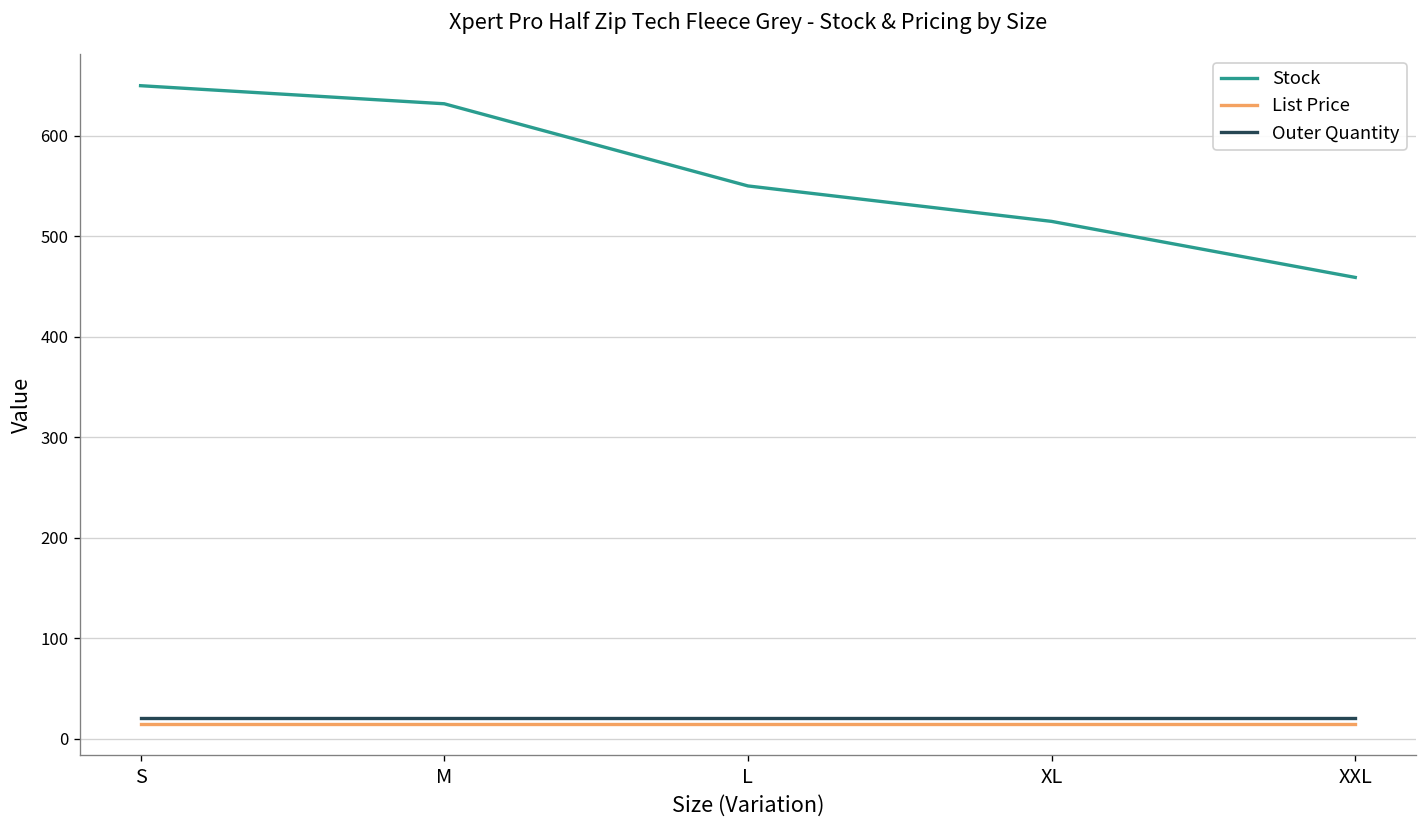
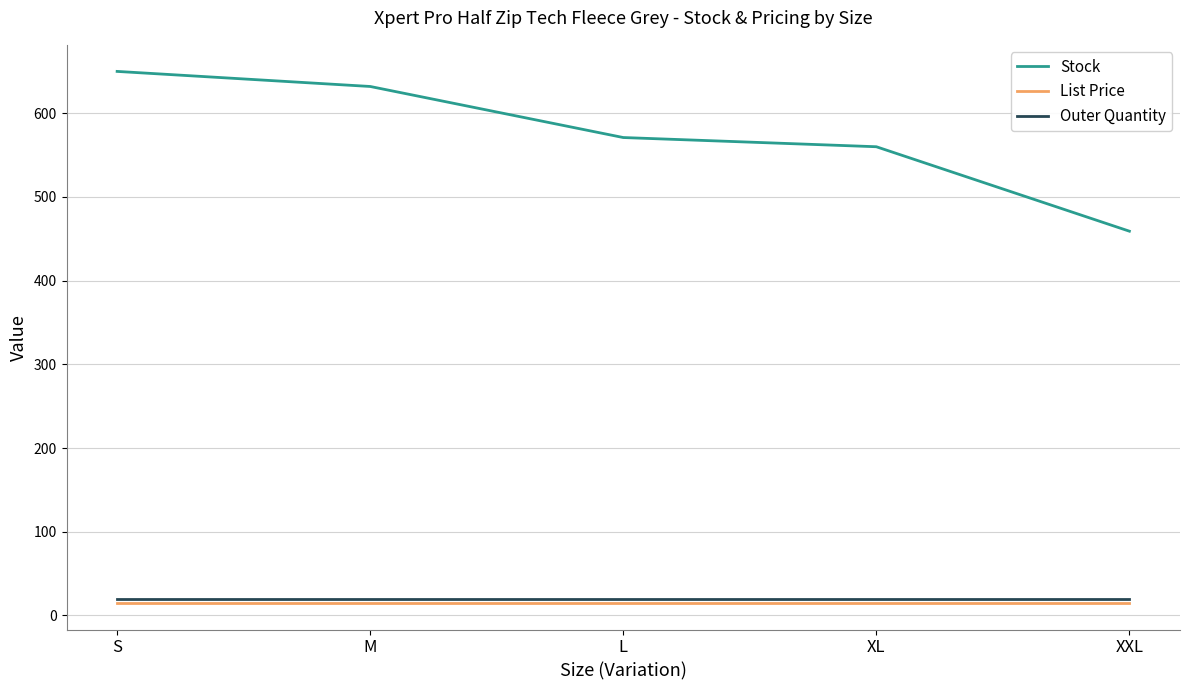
Stock, L: 550 -> 570
Stock, XL: 510 -> 560
